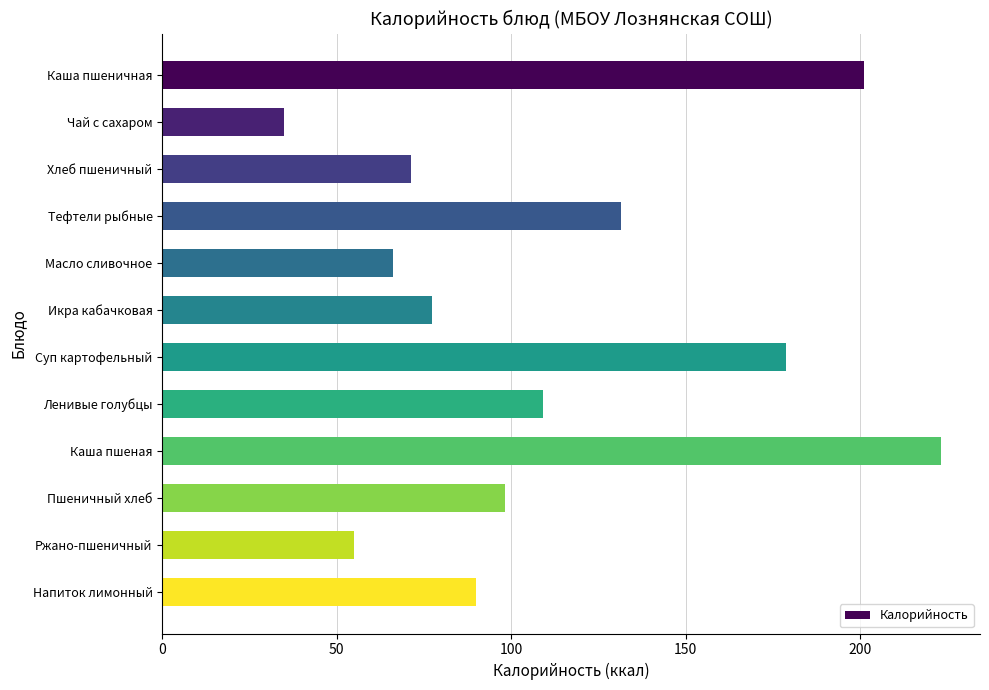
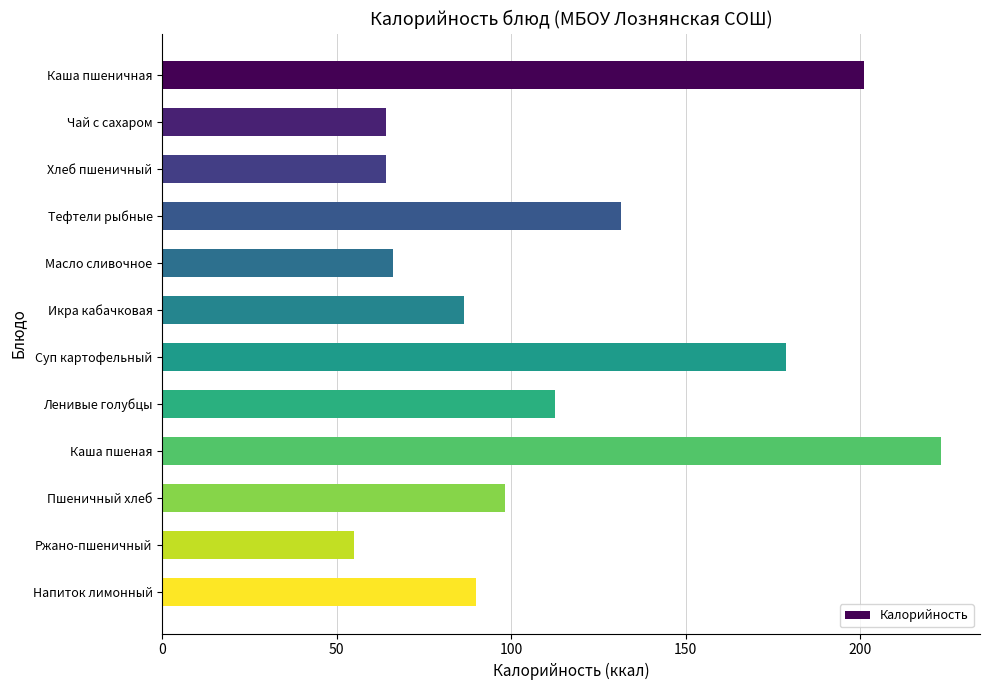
Чай с сахаром: 35 -> 64
Хлеб пшеничный: 71 -> 64
Икра кабачковая: 77 -> 86
Ленивые голубцы: 109 -> 113
